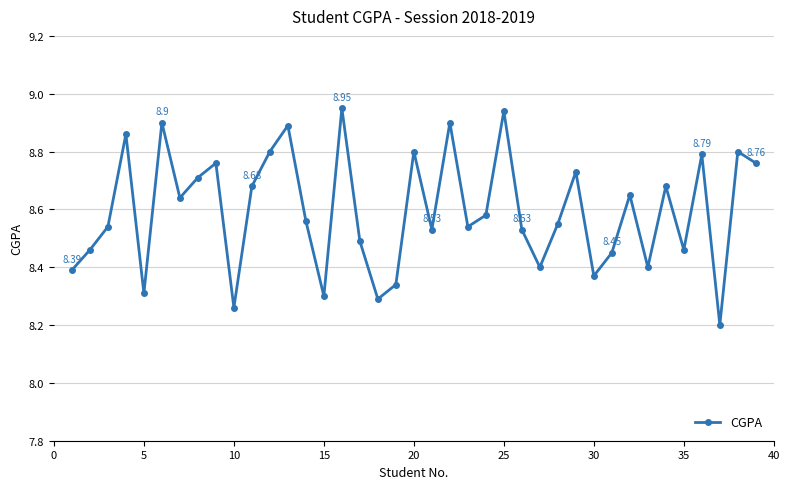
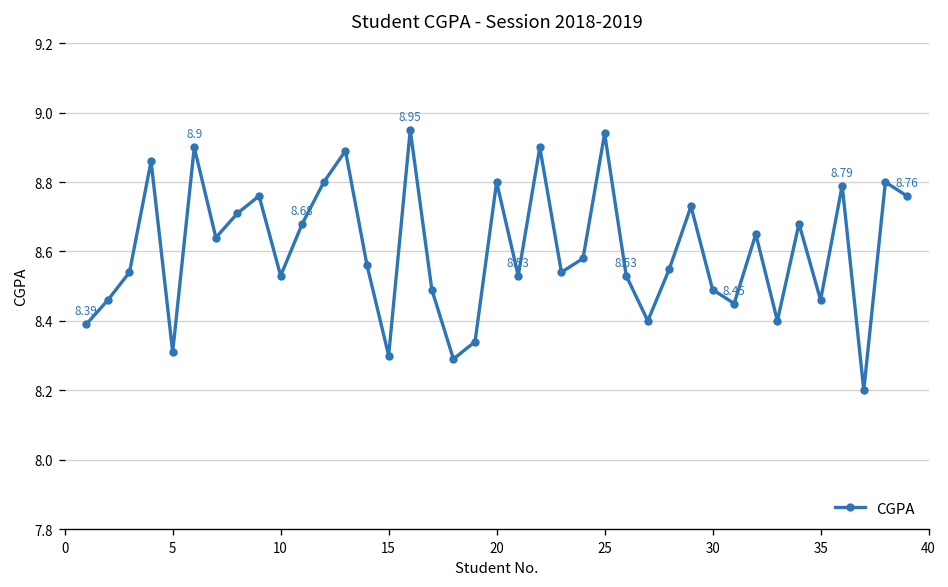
10: 8.26 -> 8.53
30: 8.37 -> 8.49
